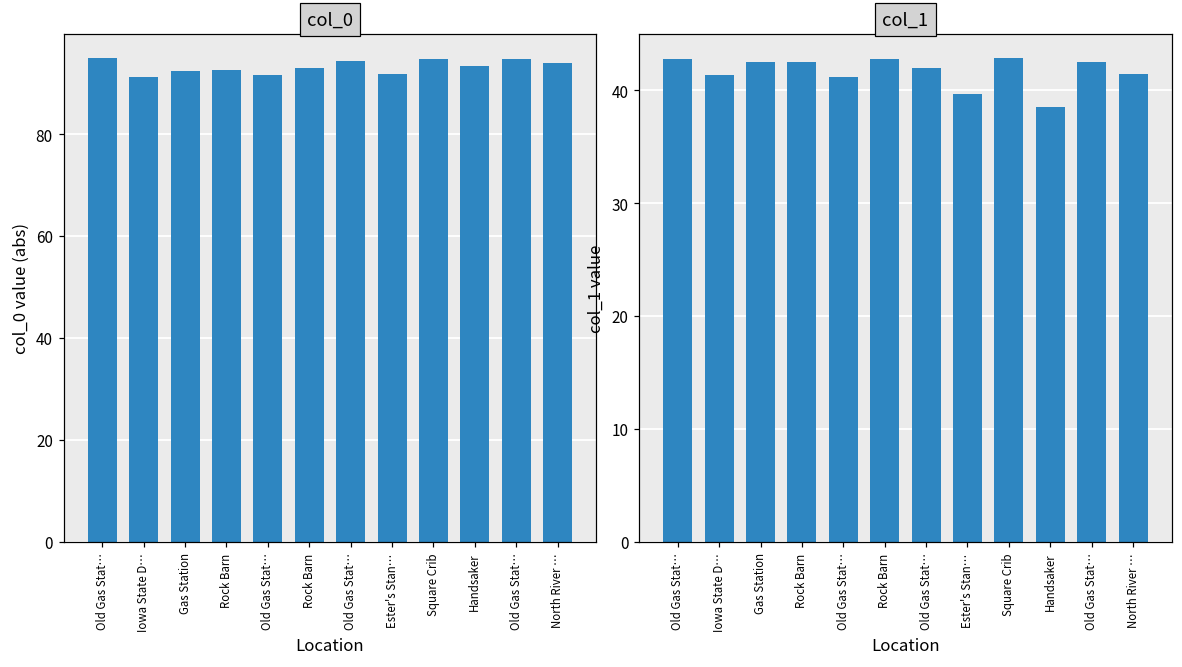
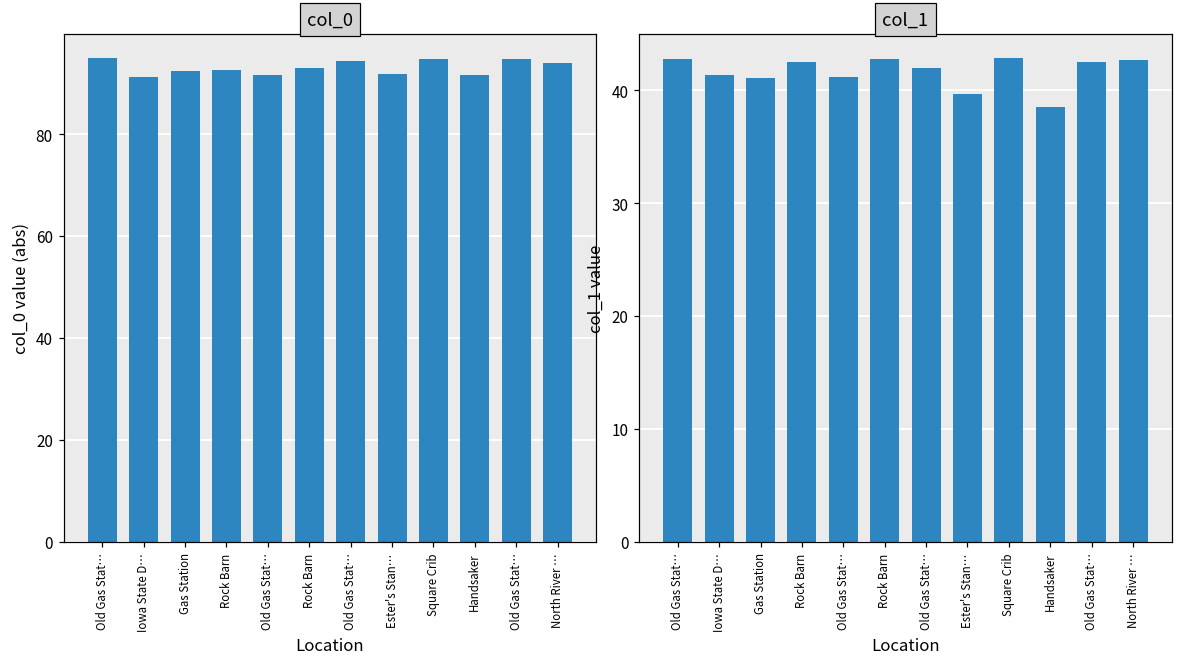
col_0, Handsaker: 93 -> 92
col_1, Gas Station: 42.5 -> 41.1
col_1, North River …: 41.4 -> 42.7
